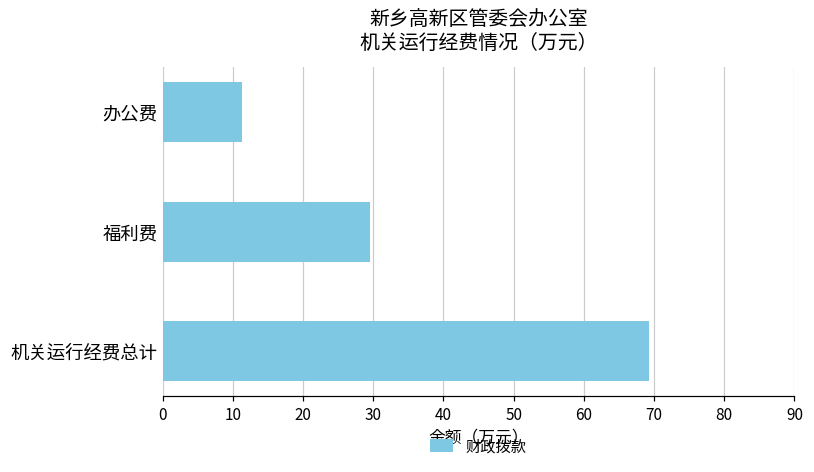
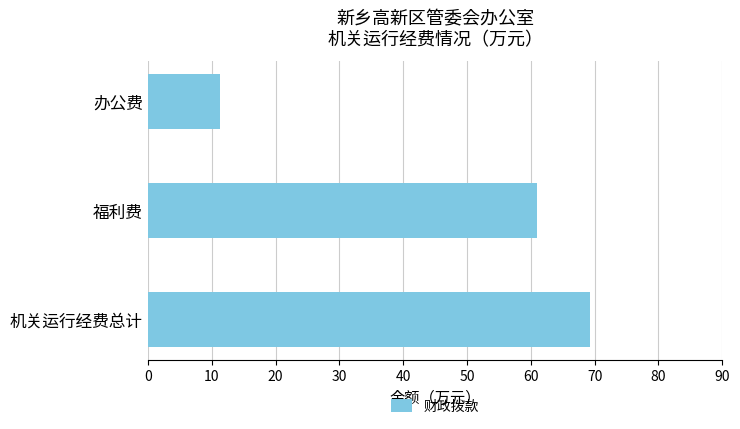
福利费: 30 -> 61
